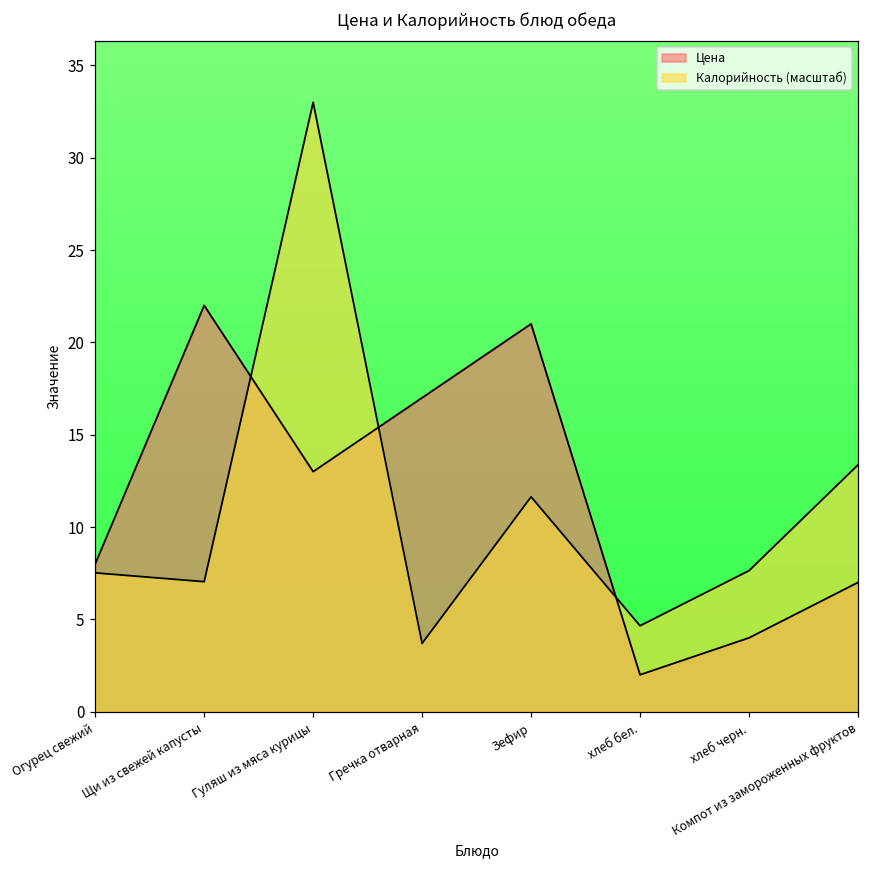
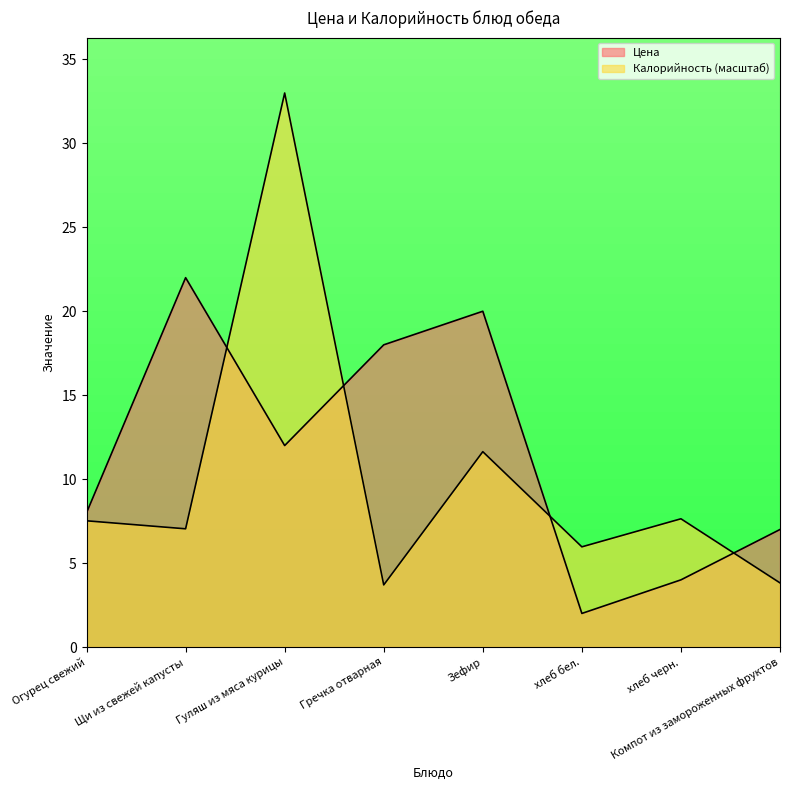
Цена, Гуляш из мяса курицы: 13 -> 12
Цена, Гречка отварная: 17 -> 18
Цена, Зефир: 21 -> 20
Калорийность (масштаб), хлеб бел.: 4.7 -> 6.0
Калорийность (масштаб), Компот из замороженных фруктов: 13.4 -> 3.8
